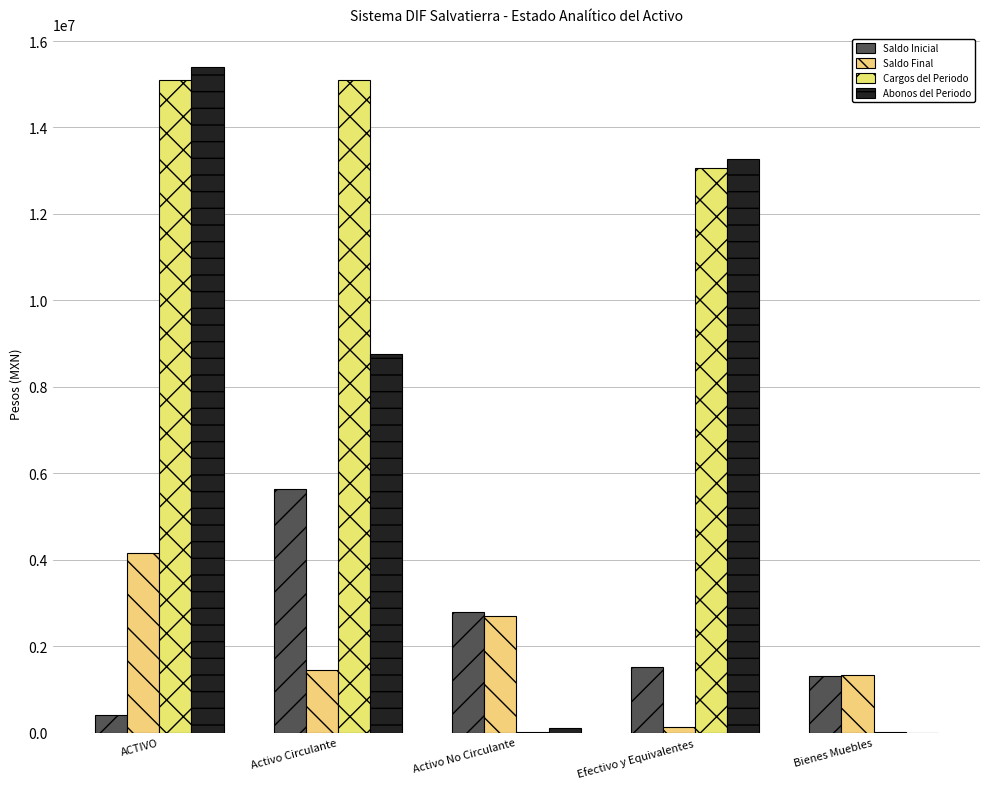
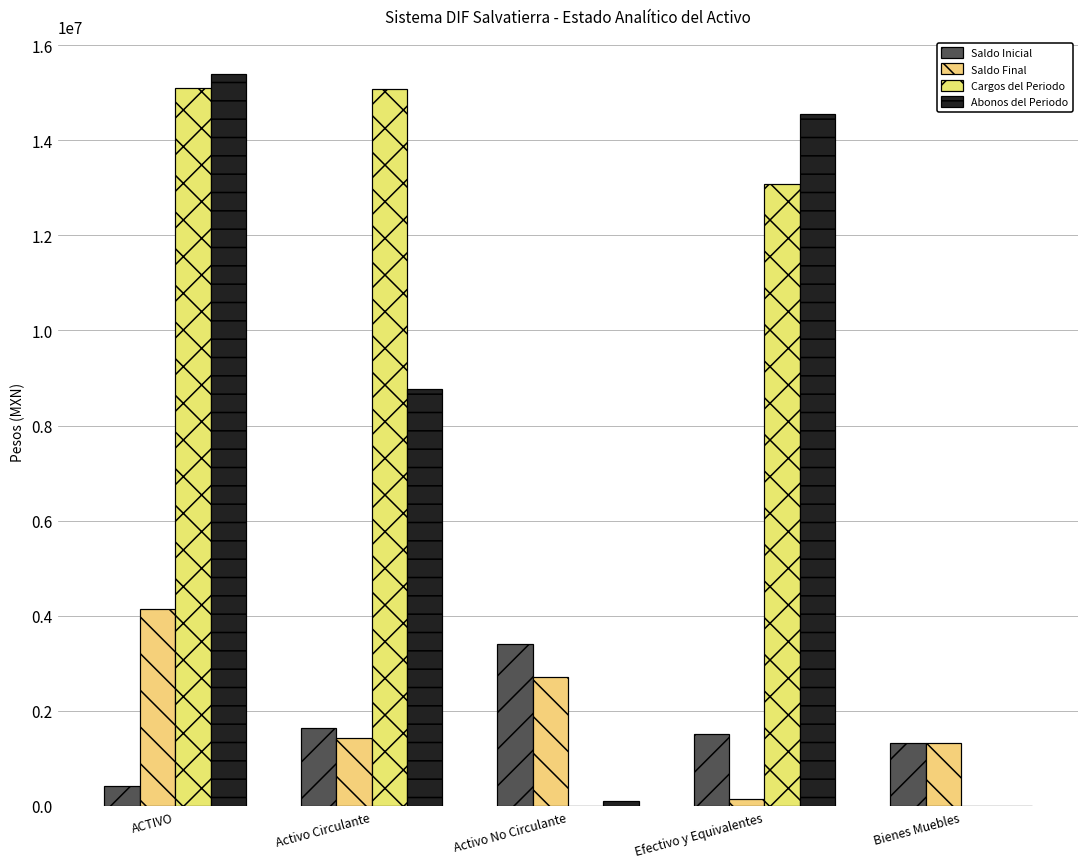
Saldo Inicial, Activo Circulante: 5600000 -> 1600000
Saldo Inicial, Activo No Circulante: 2800000 -> 3400000
Abonos del Periodo, Efectivo y Equivalentes: 13300000 -> 14600000
